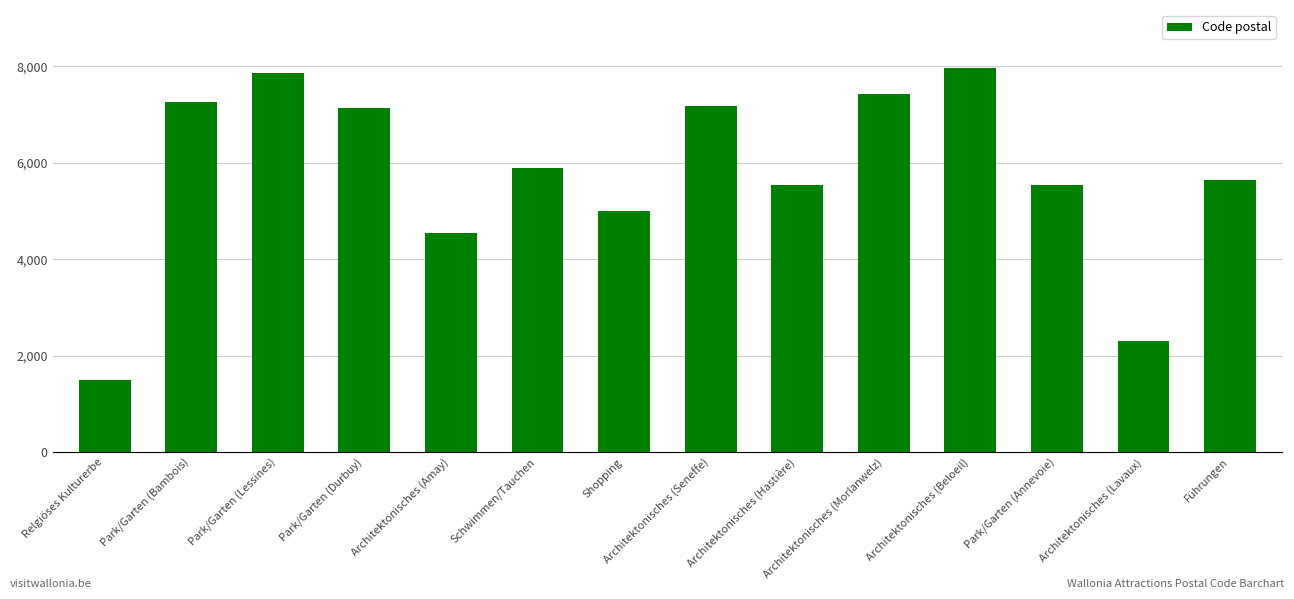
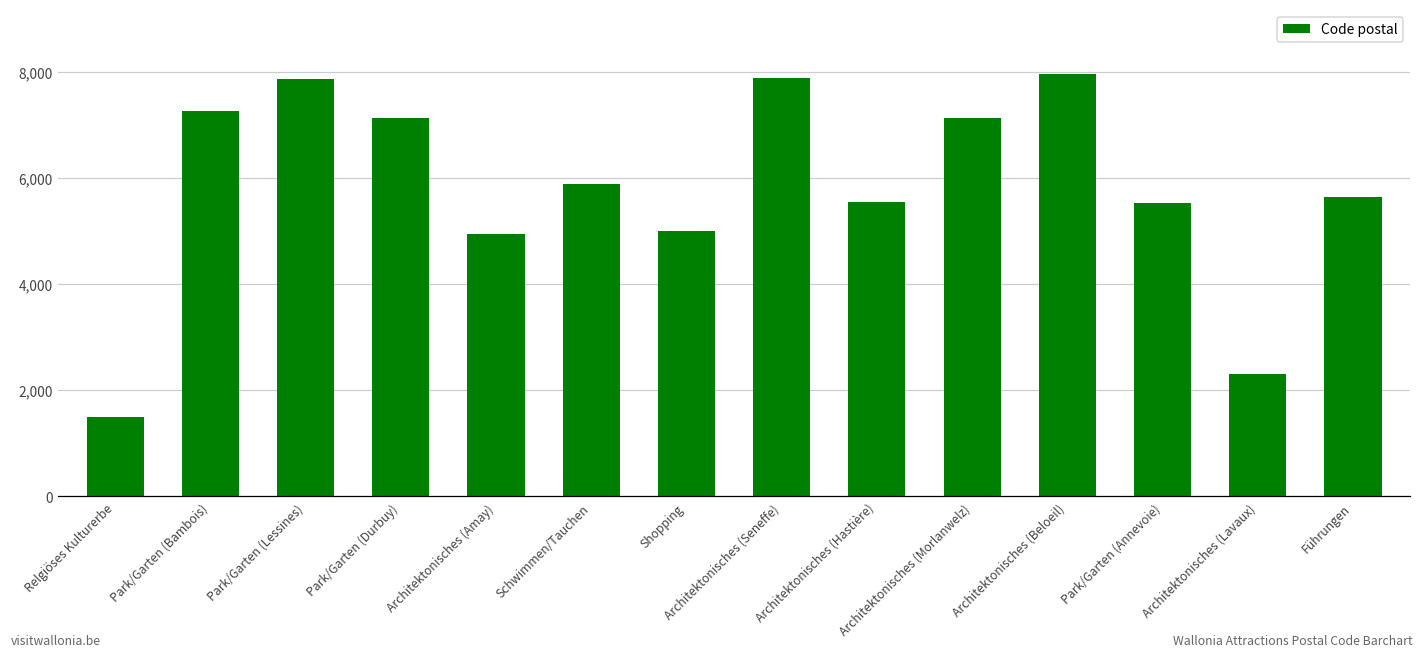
Architektonisches (Amay): 4,500 -> 4,900
Architektonisches (Seneffe): 7,200 -> 7,900
Architektonisches (Morlanwelz): 7,400 -> 7,100
